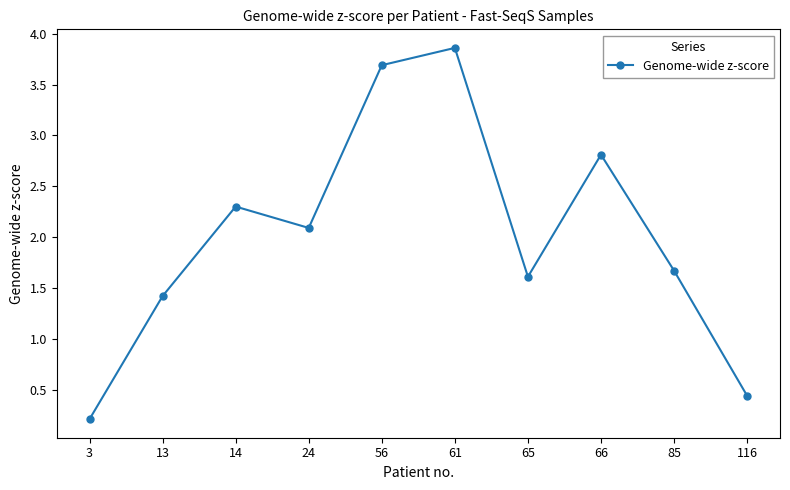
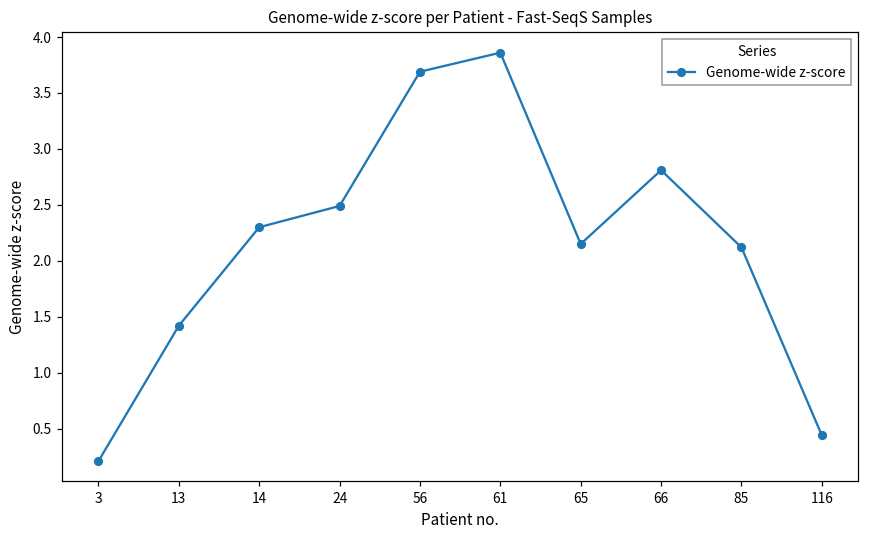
24: 2.09 -> 2.49
65: 1.61 -> 2.15
85: 1.67 -> 2.12
